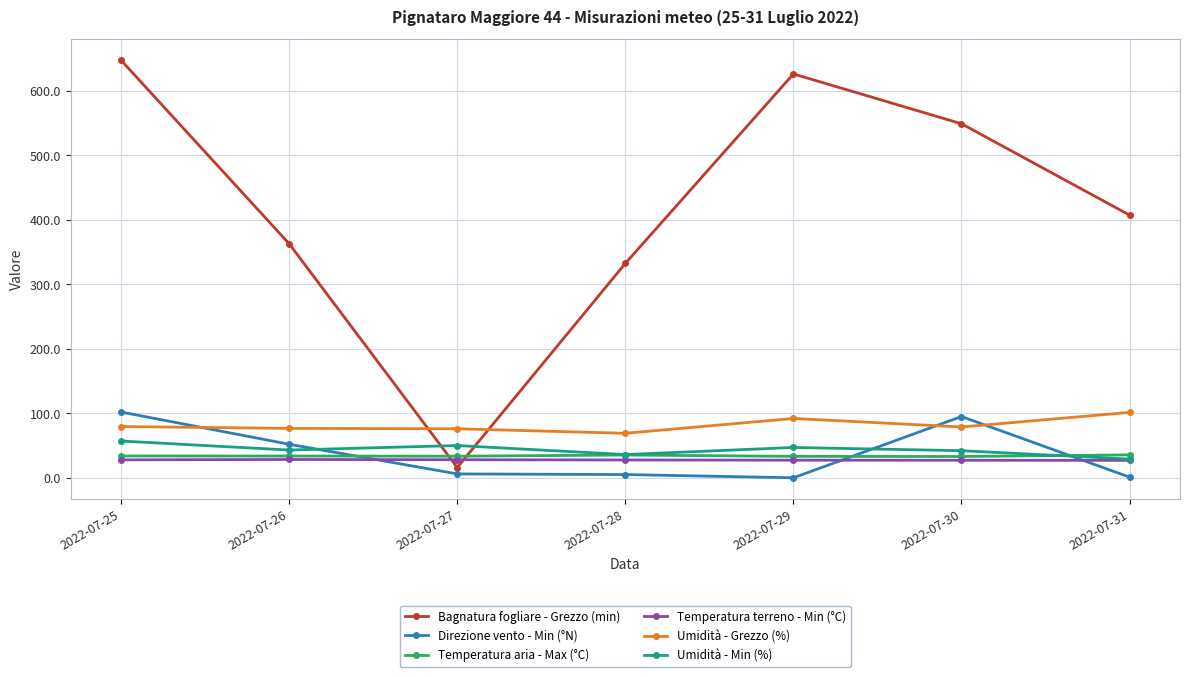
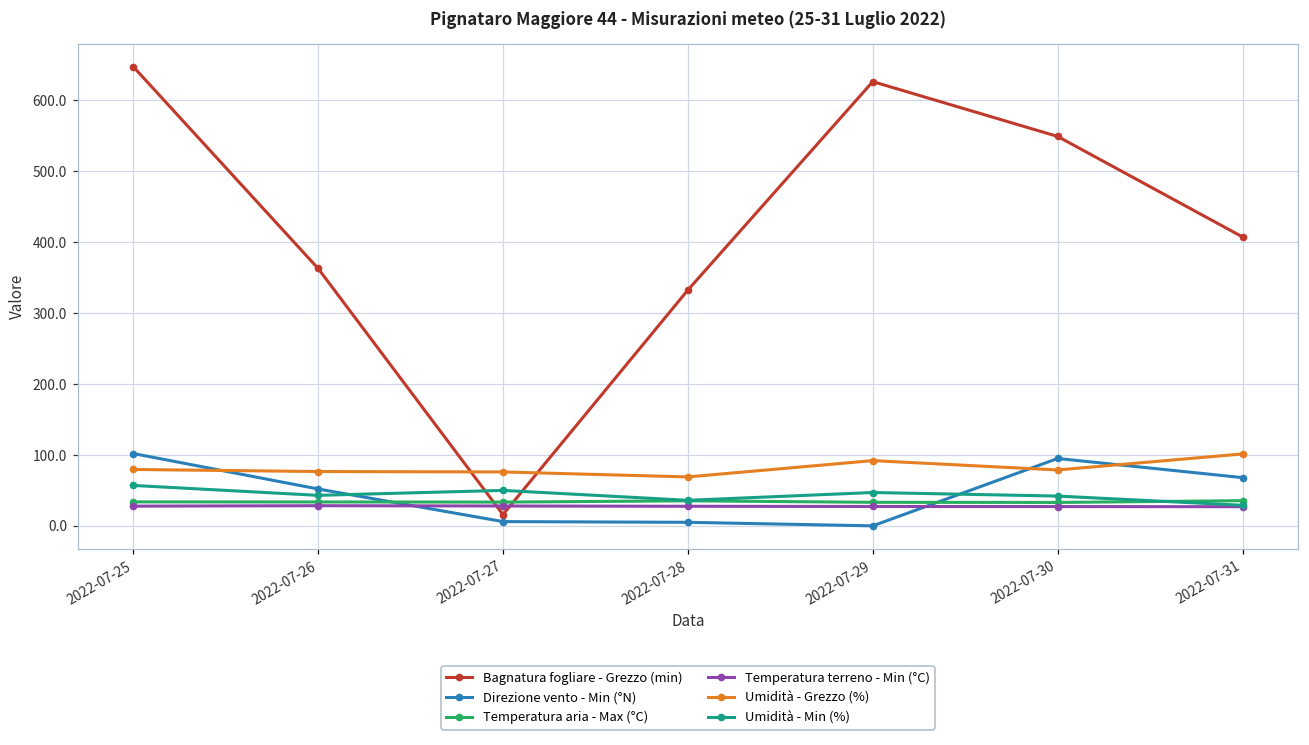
Direzione vento - Min (°N), 2022-07-31: 0 -> 70
